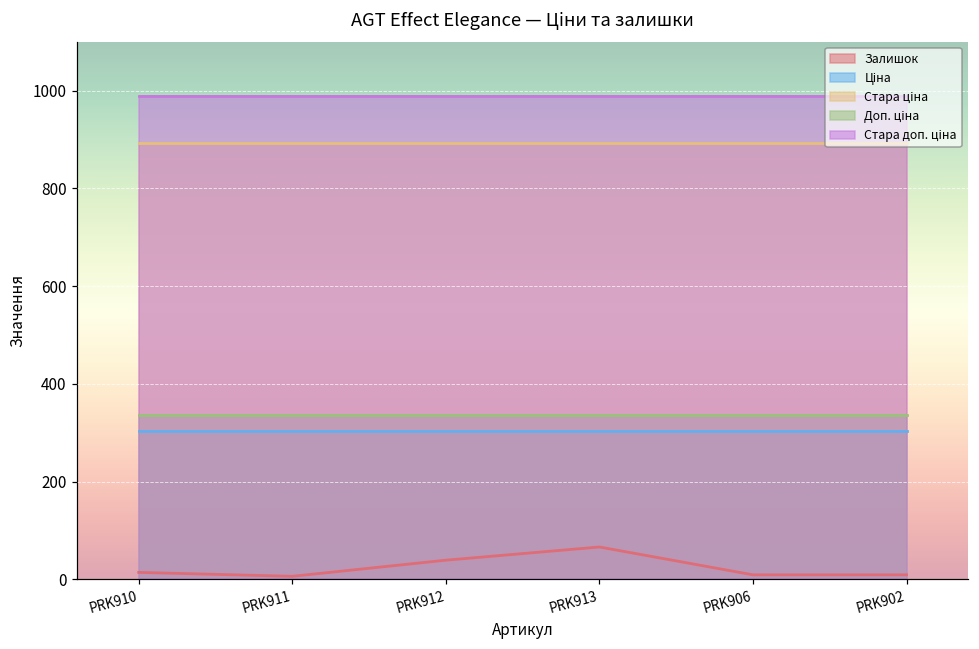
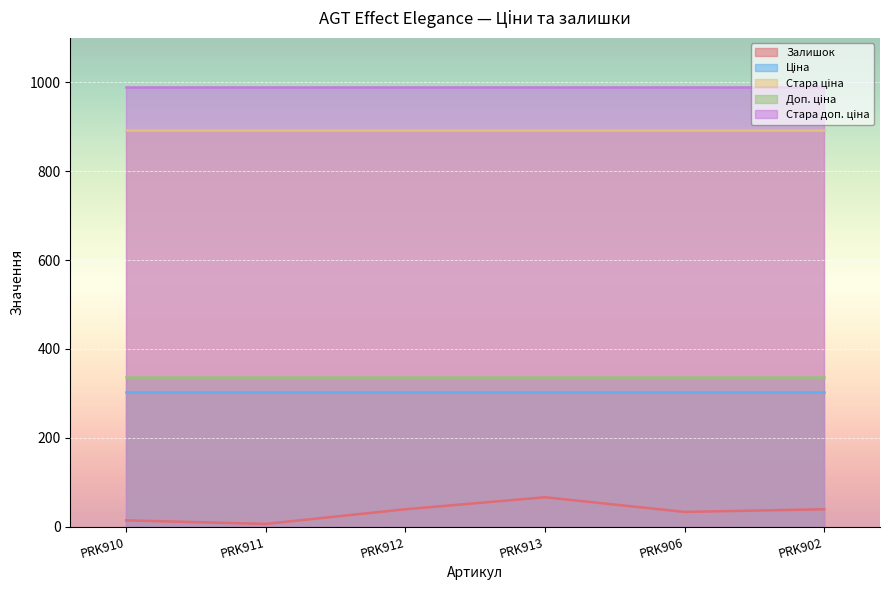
Залишок, PRK906: 10 -> 30
Залишок, PRK902: 10 -> 40
